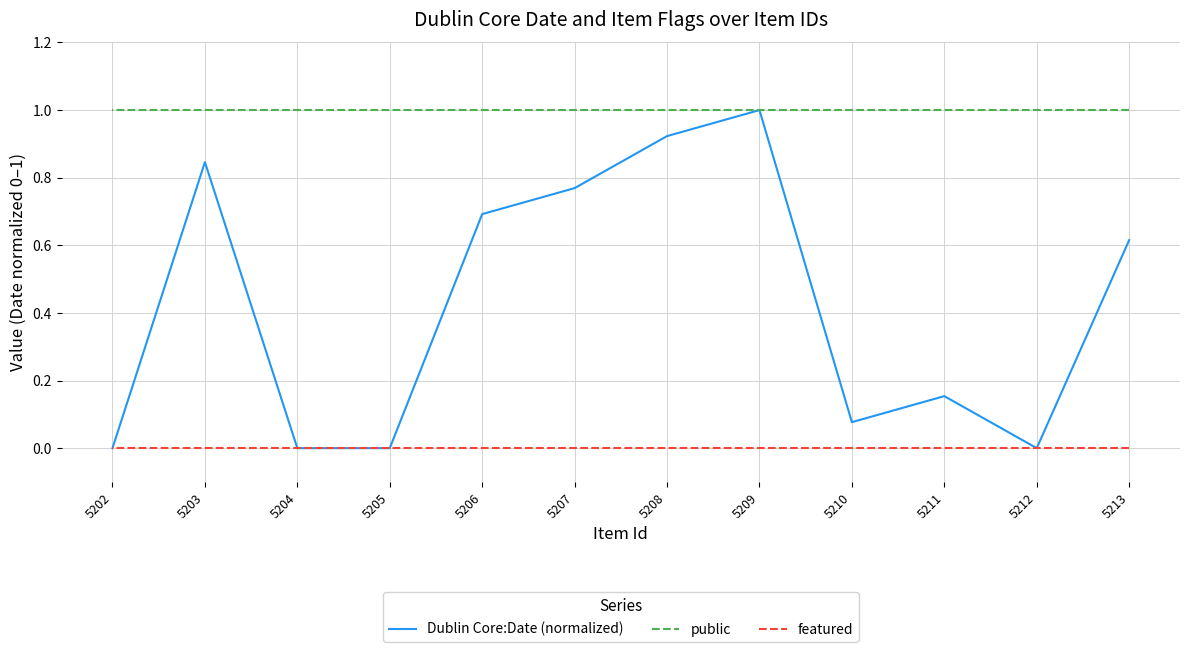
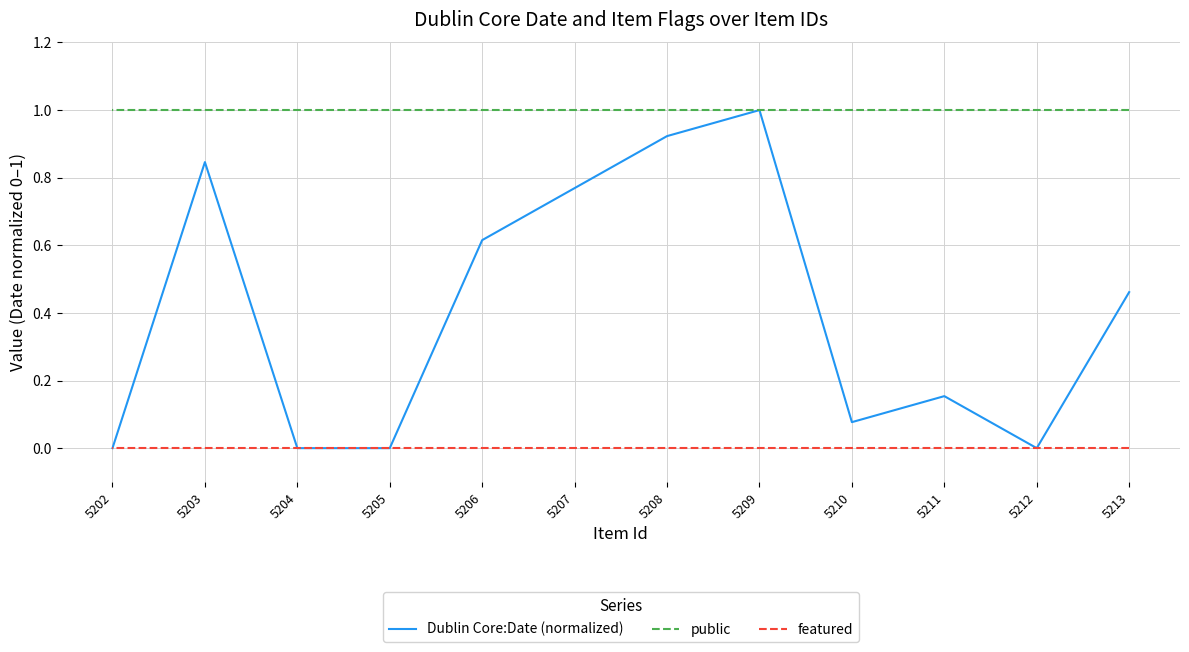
Dublin Core:Date (normalized), 5206: 0.69 -> 0.62
Dublin Core:Date (normalized), 5213: 0.62 -> 0.46
